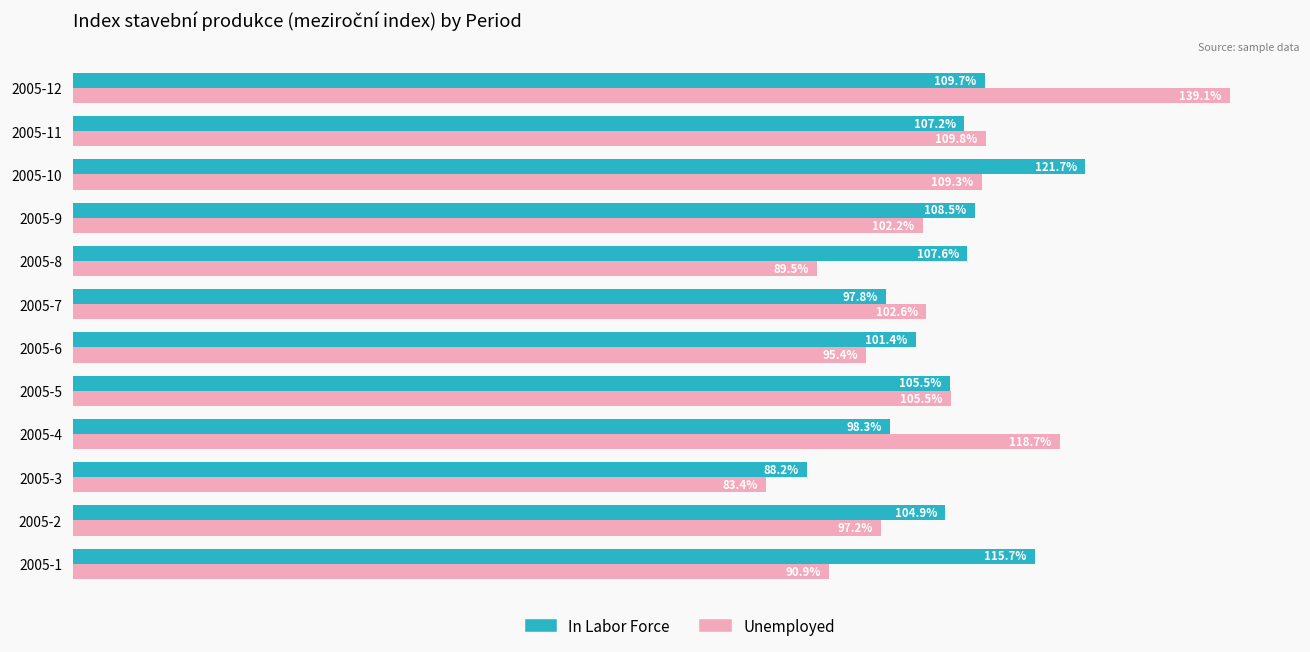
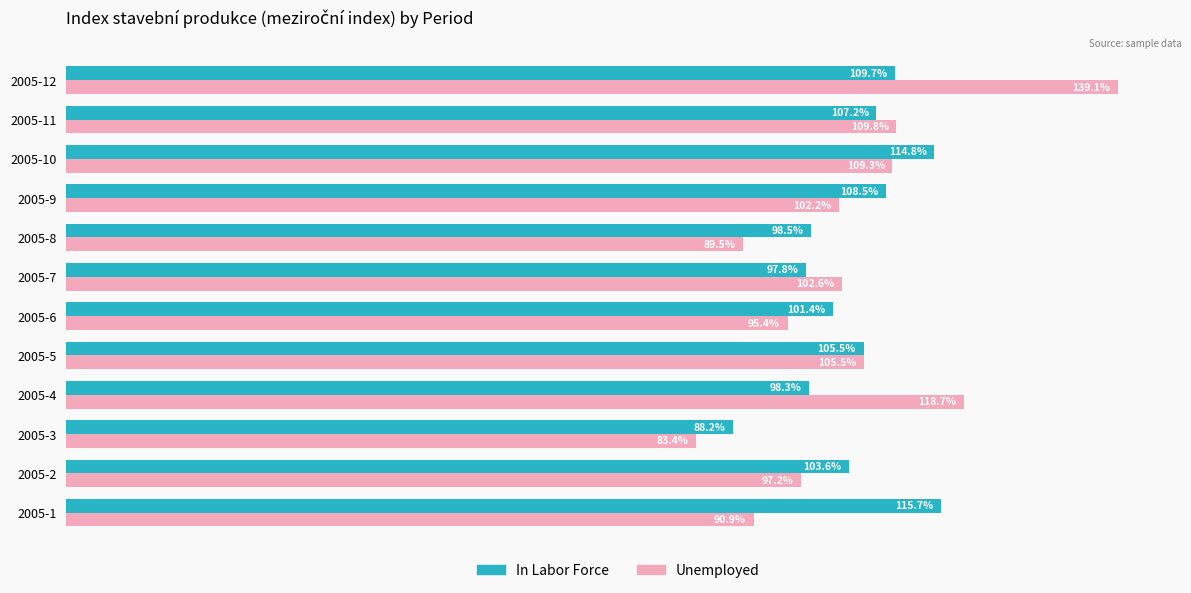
In Labor Force, 2005-10: 121.7% -> 114.8%
In Labor Force, 2005-8: 107.6% -> 98.5%
In Labor Force, 2005-2: 104.9% -> 103.6%
